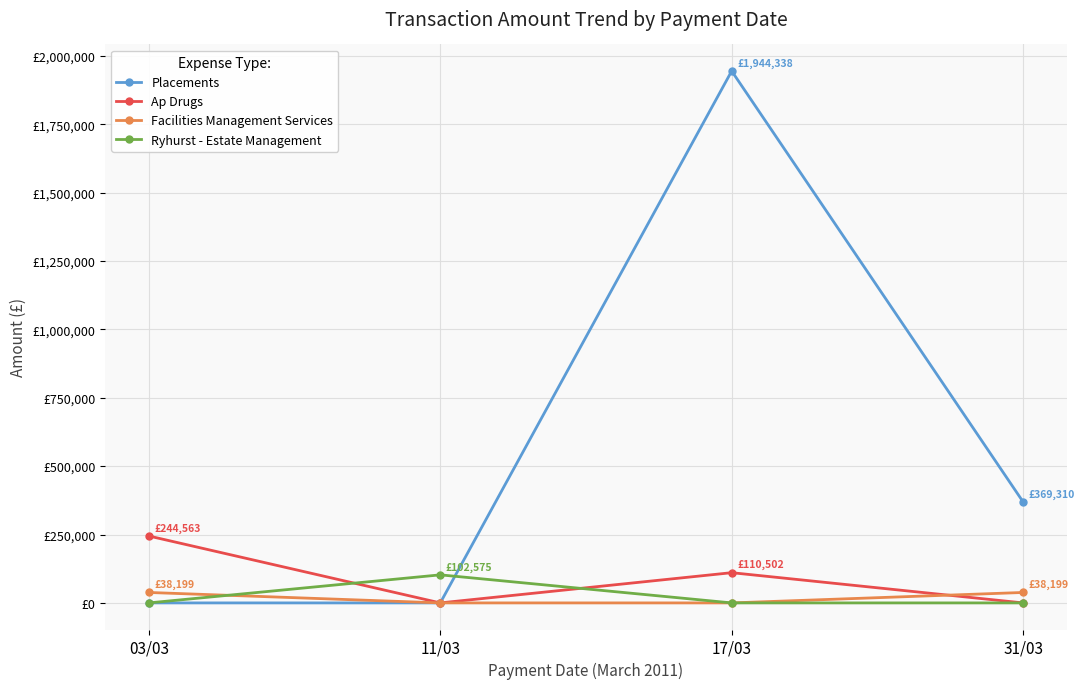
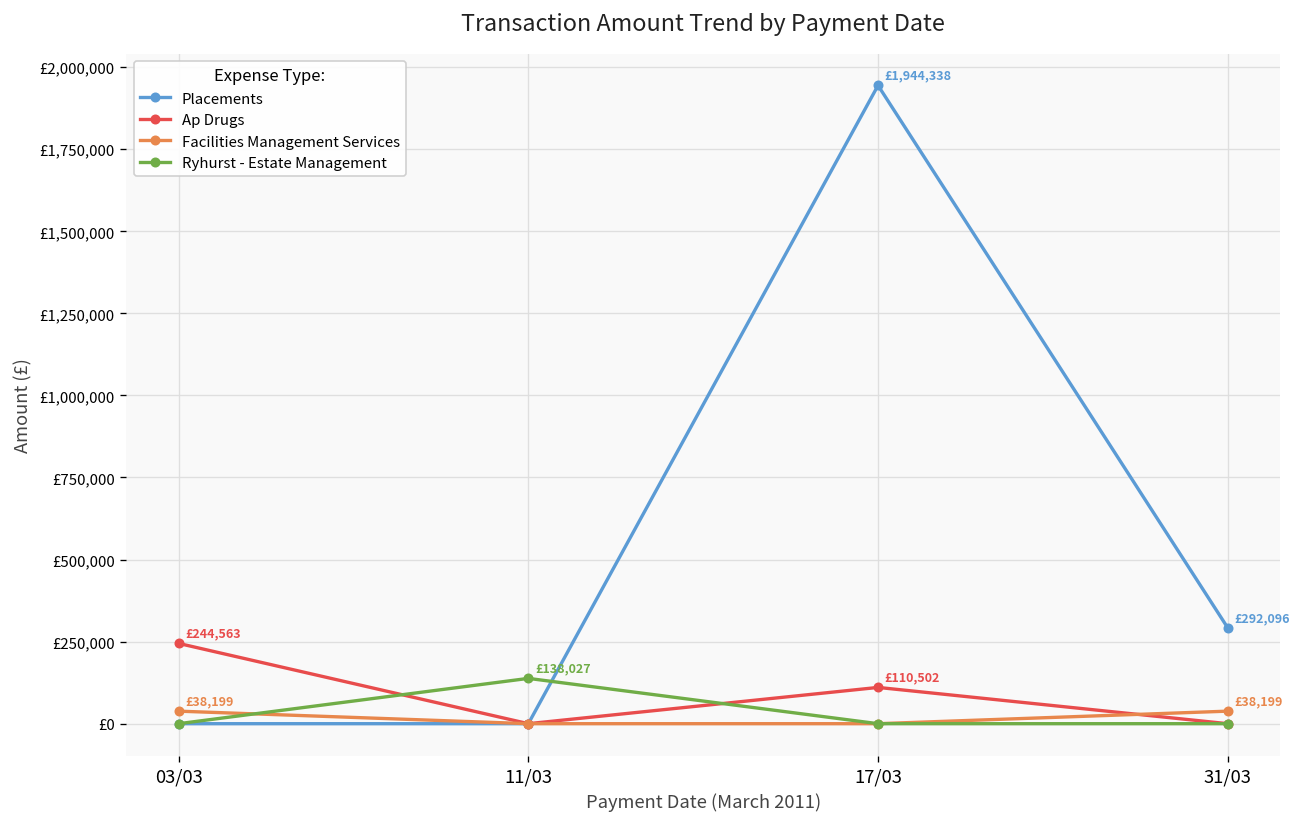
Ryhurst - Estate Management, 11/03: £102,575 -> £138,027
Placements, 31/03: £369,310 -> £292,096
